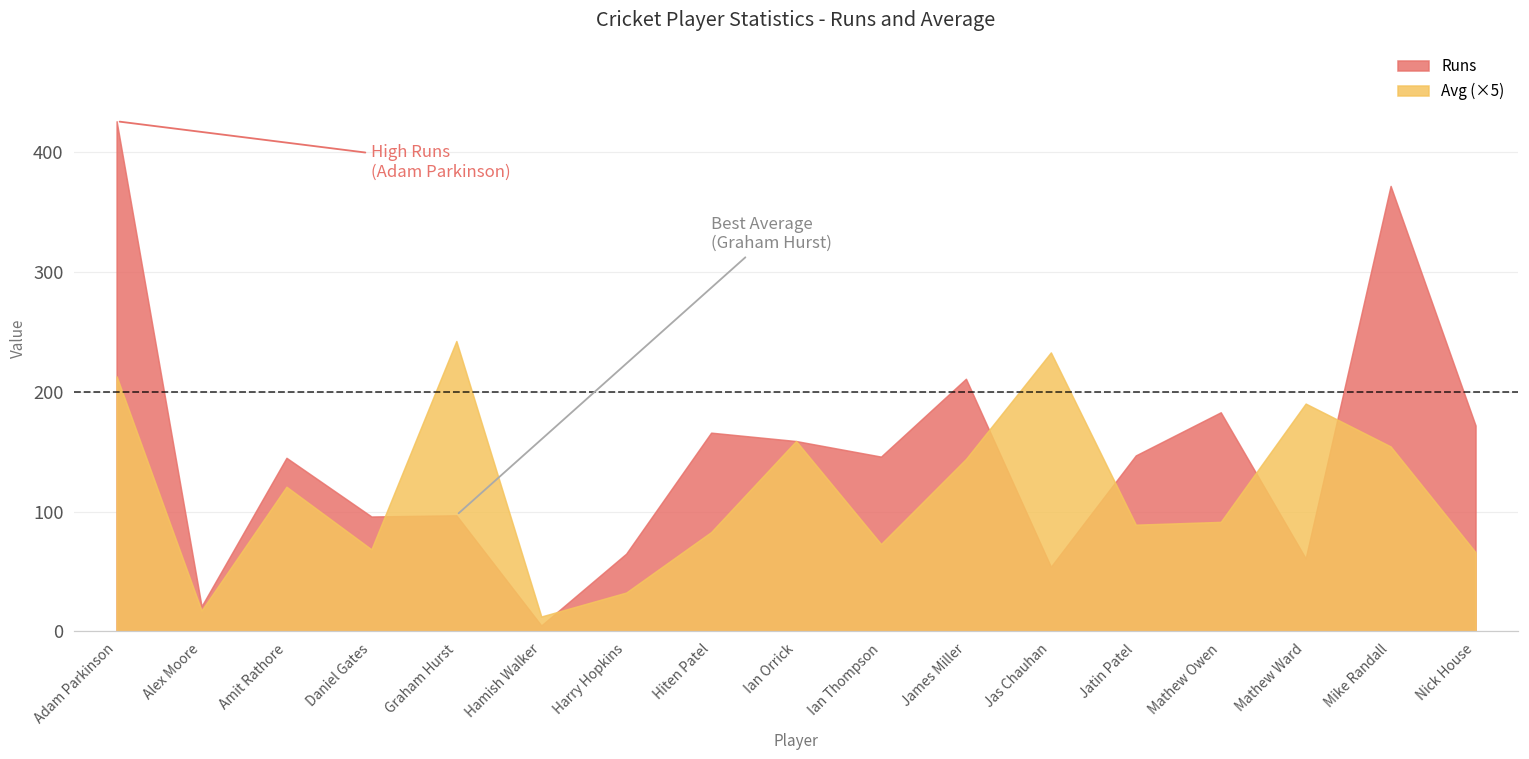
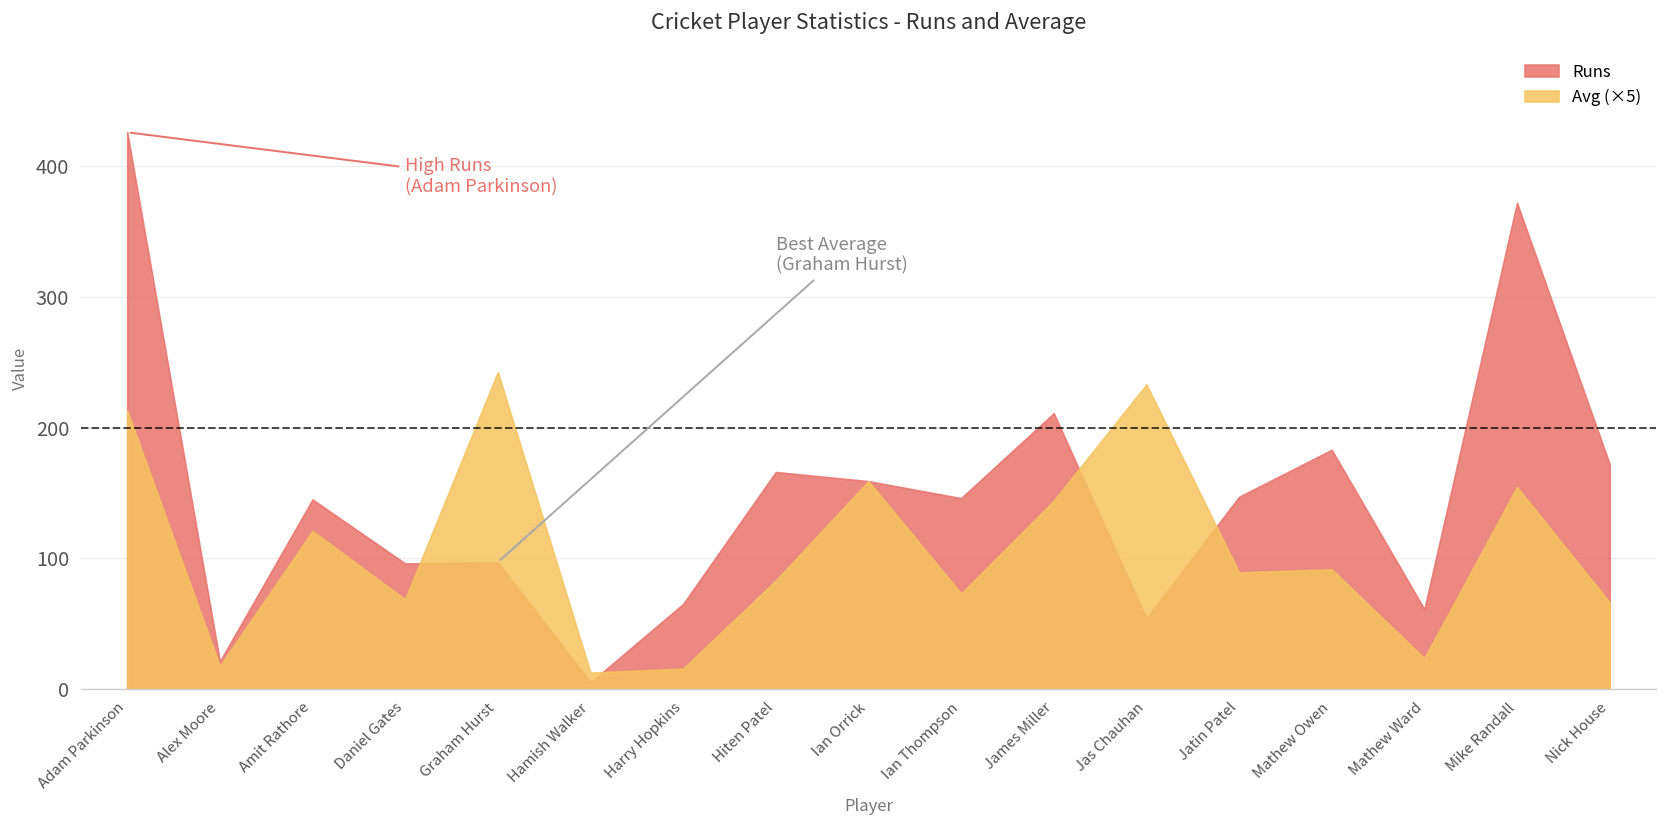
Avg (×5), Harry Hopkins: 33 -> 16
Avg (×5), Mathew Ward: 190 -> 23
